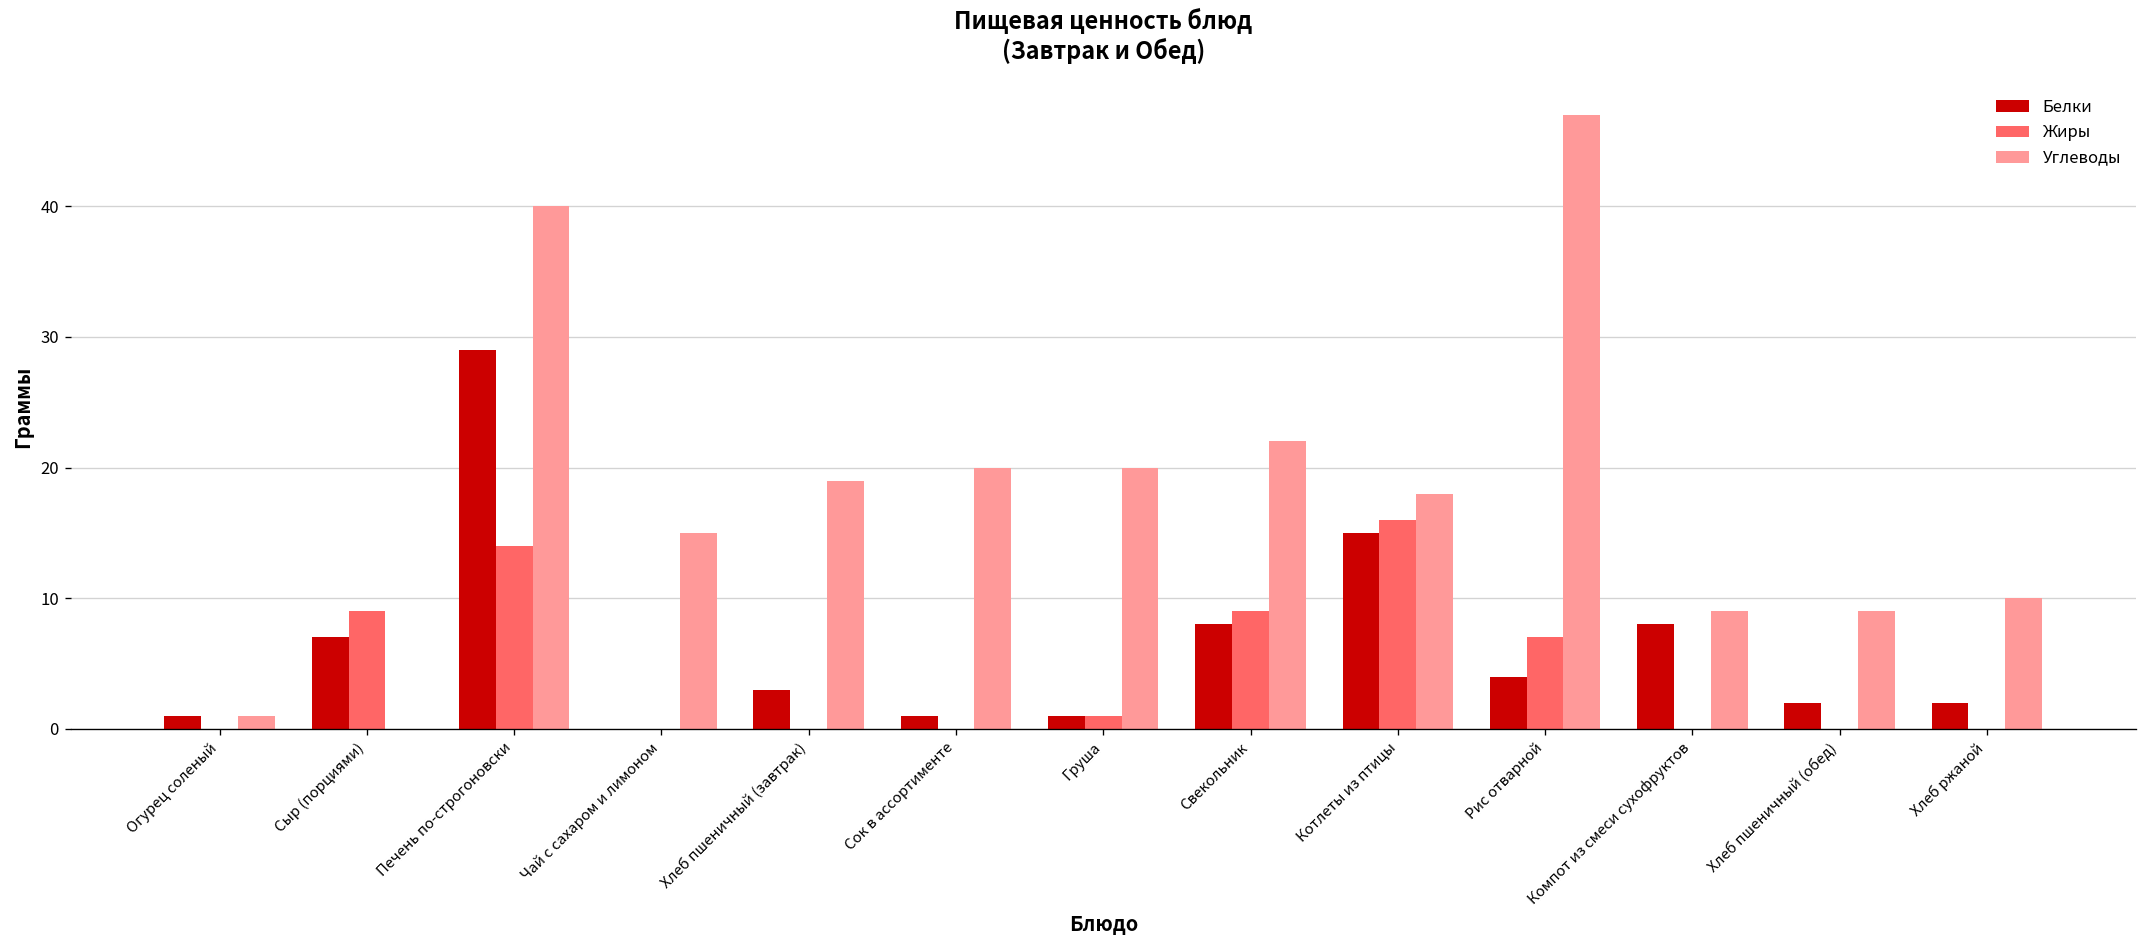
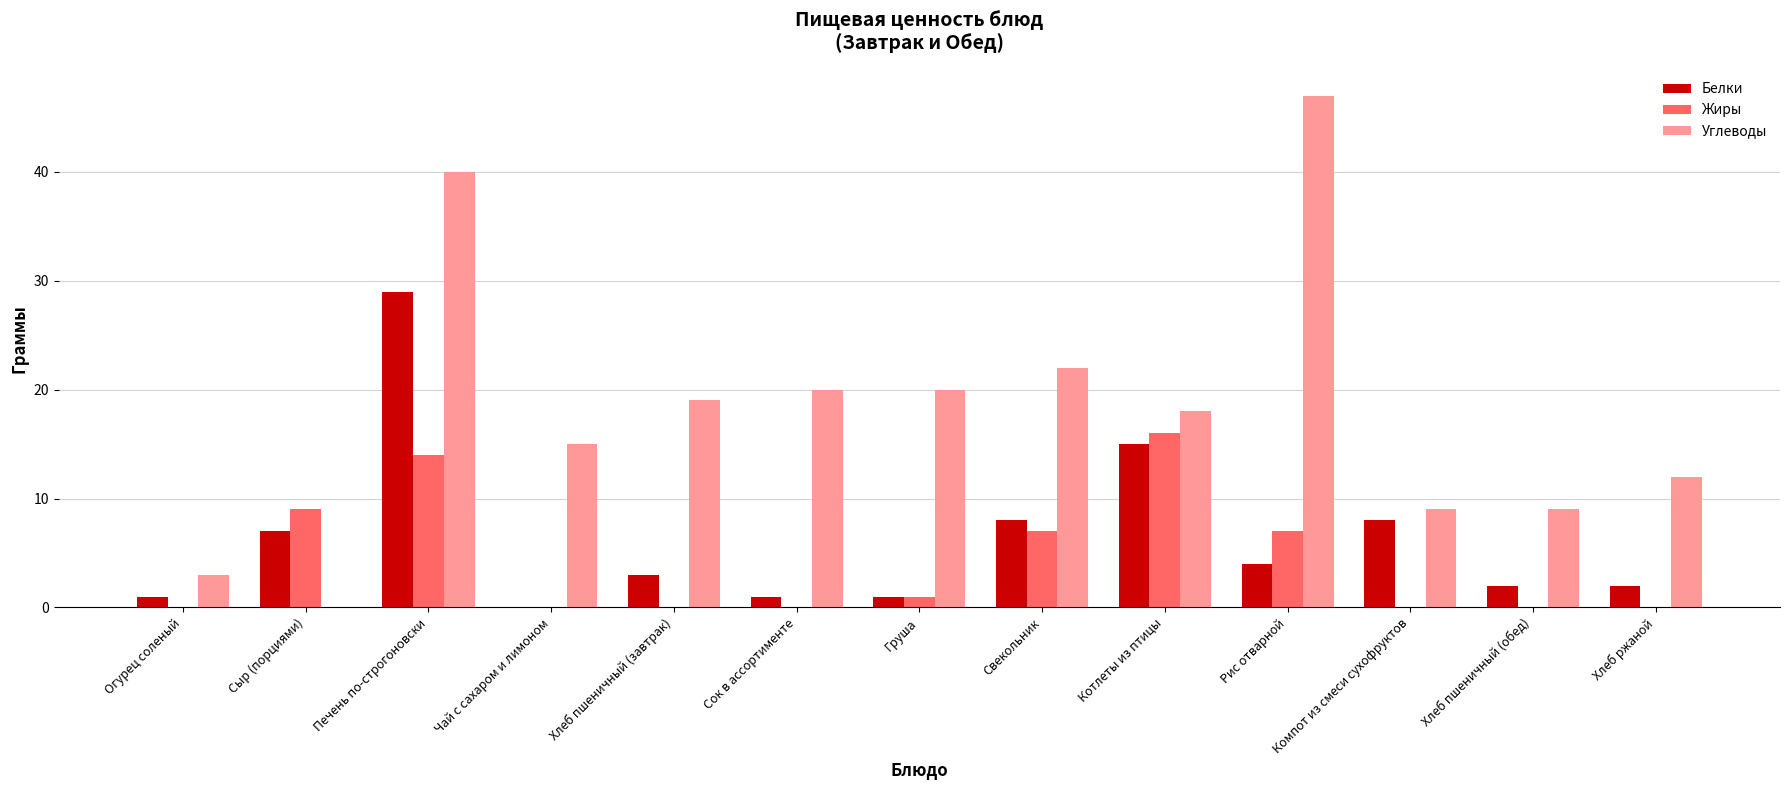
Углеводы, Огурец соленый: 1 -> 3
Жиры, Свекольник: 9 -> 7
Углеводы, Хлеб ржаной: 10 -> 12
